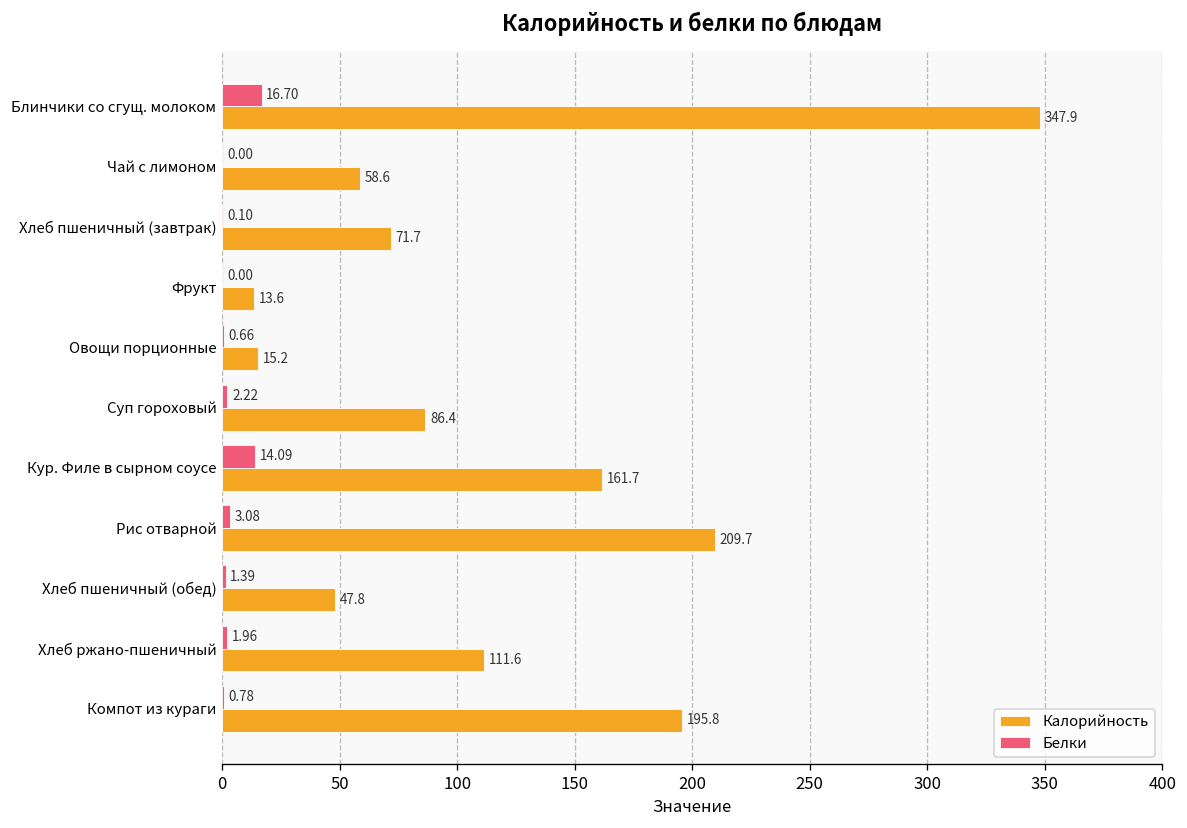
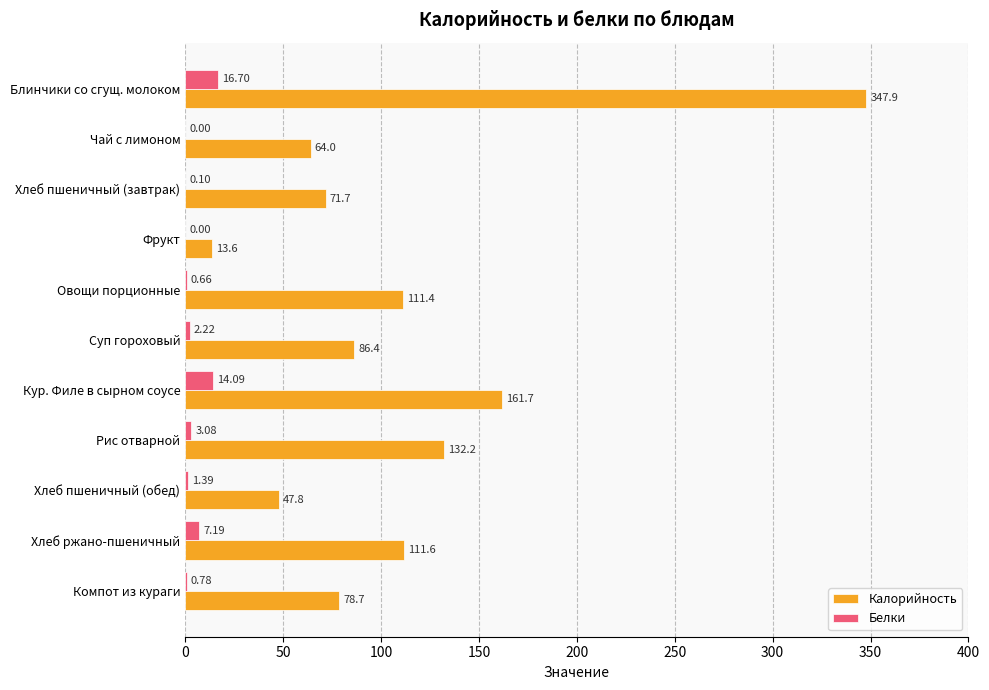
Калорийность, Чай с лимоном: 58.6 -> 64.0
Калорийность, Овощи порционные: 15.2 -> 111.4
Калорийность, Рис отварной: 209.7 -> 132.2
Белки, Хлеб ржано-пшеничный: 1.96 -> 7.19
Калорийность, Компот из кураги: 195.8 -> 78.7
